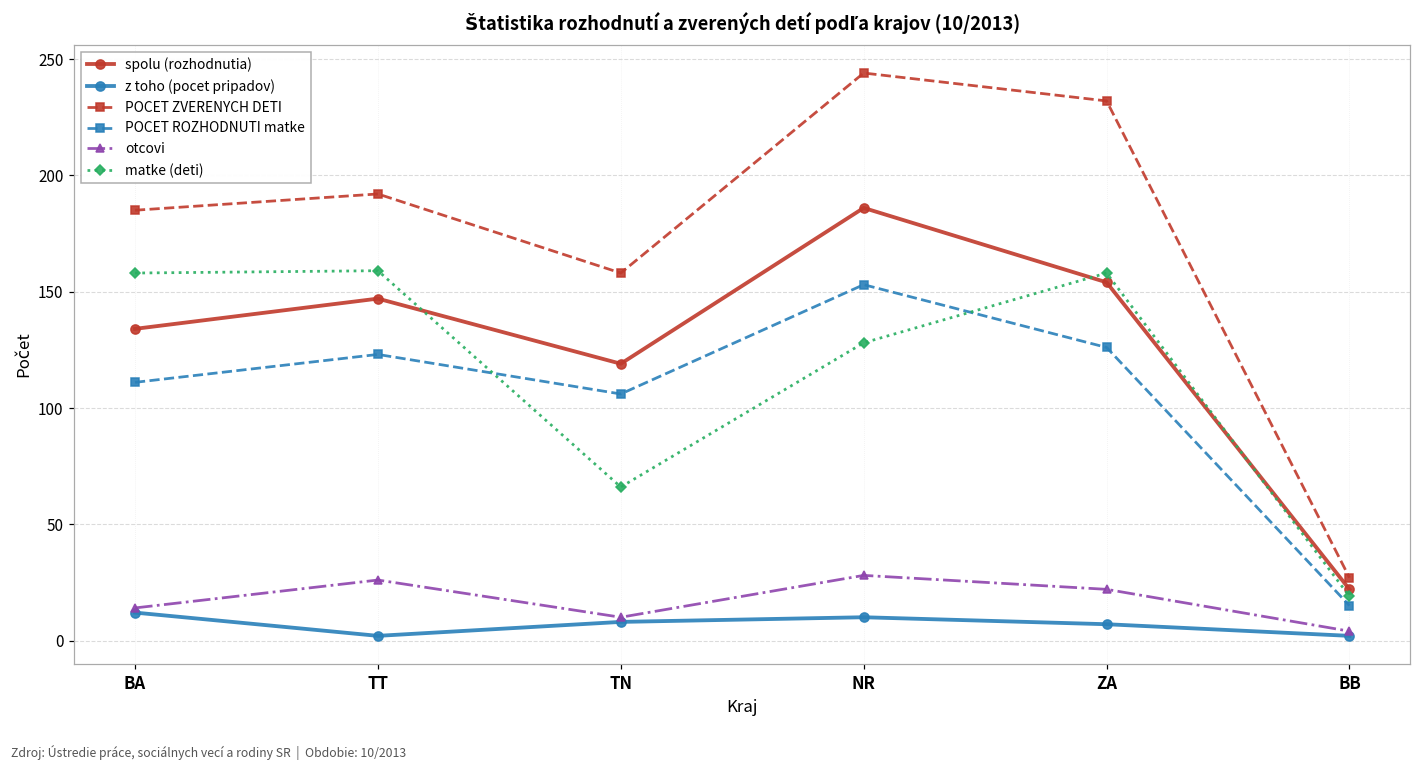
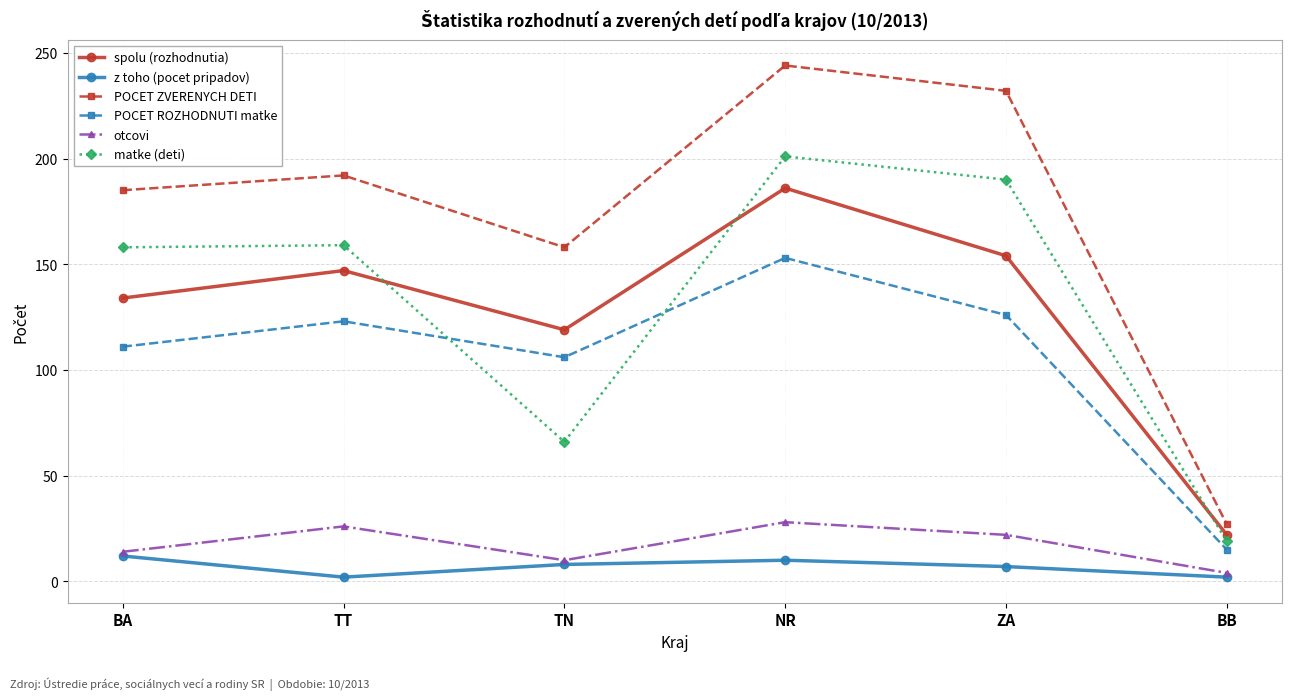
matke (deti), NR: 128 -> 201
matke (deti), ZA: 158 -> 190
